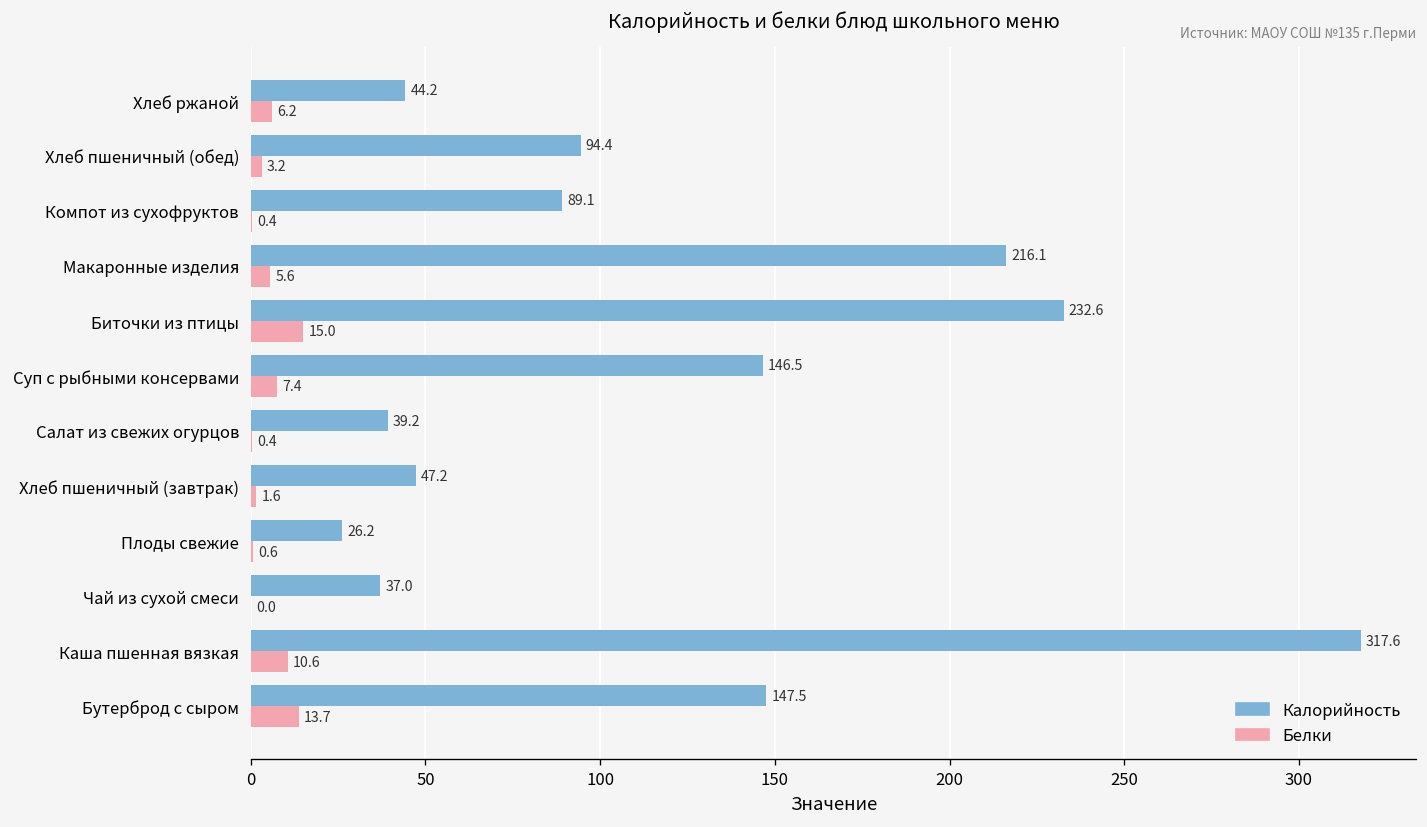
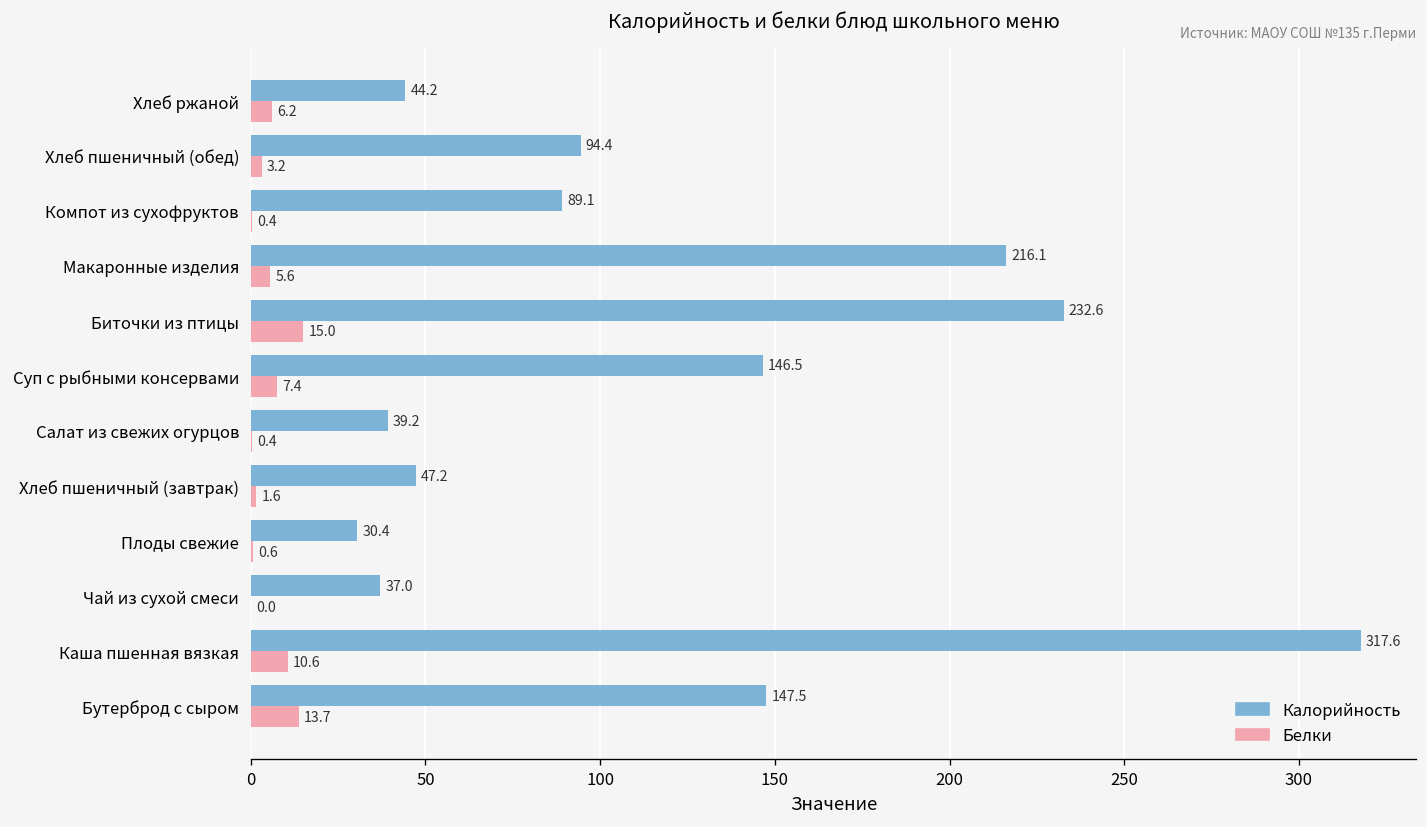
Калорийность, Плоды свежие: 26.2 -> 30.4
